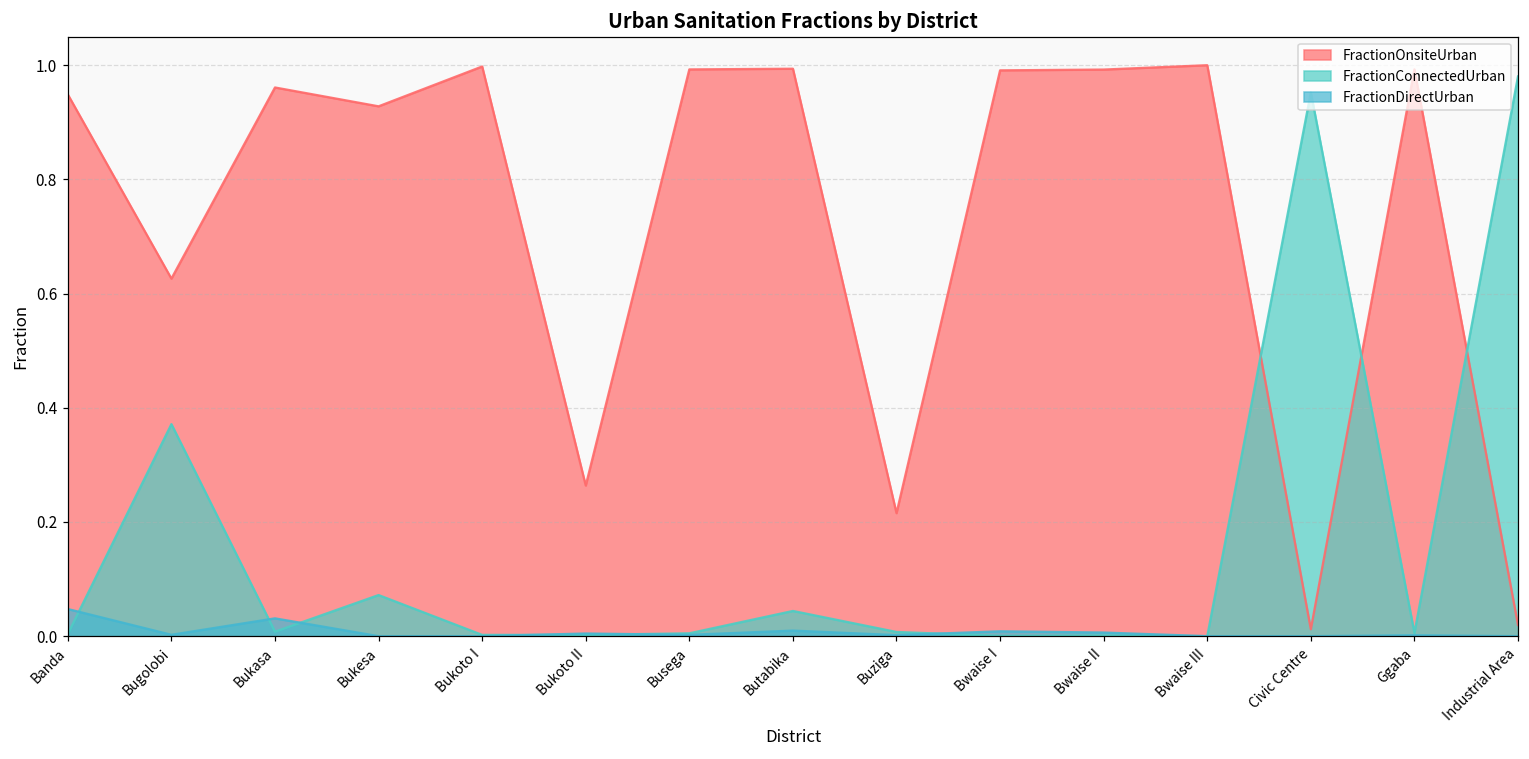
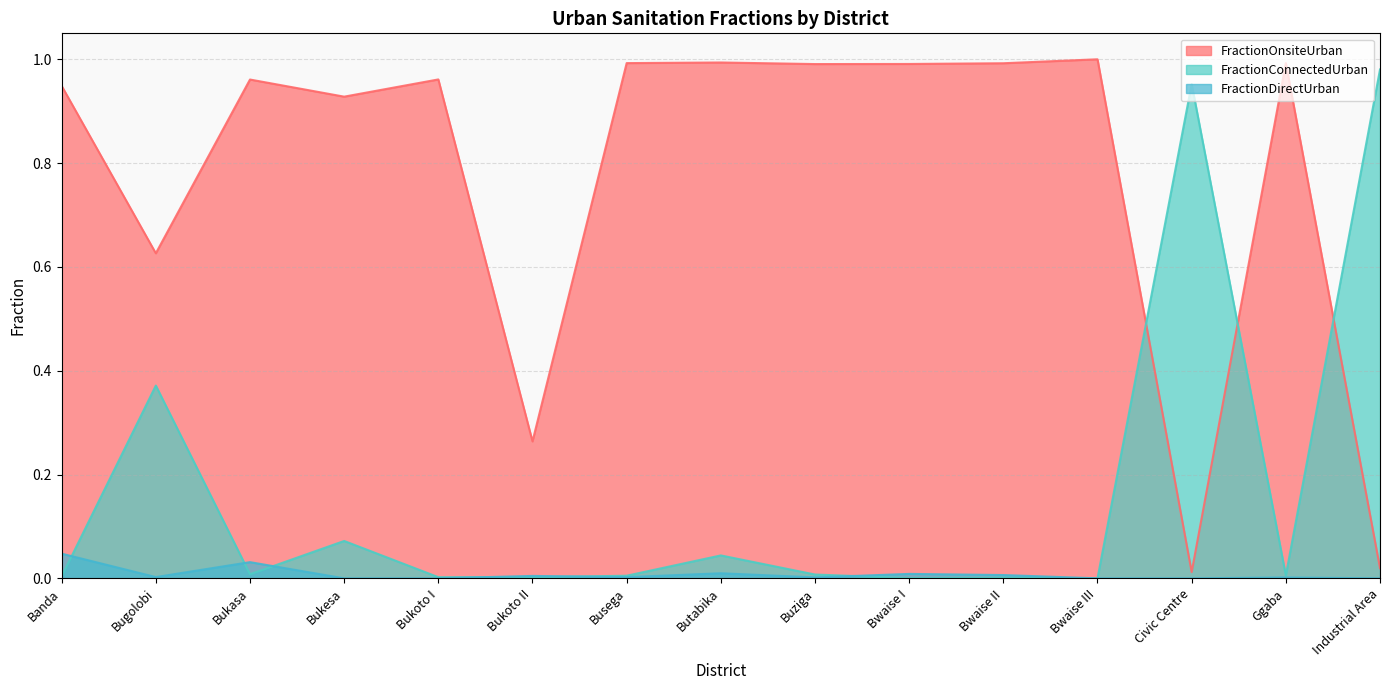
FractionOnsiteUrban, Bukoto I: 1.00 -> 0.96
FractionOnsiteUrban, Buziga: 0.22 -> 0.99
